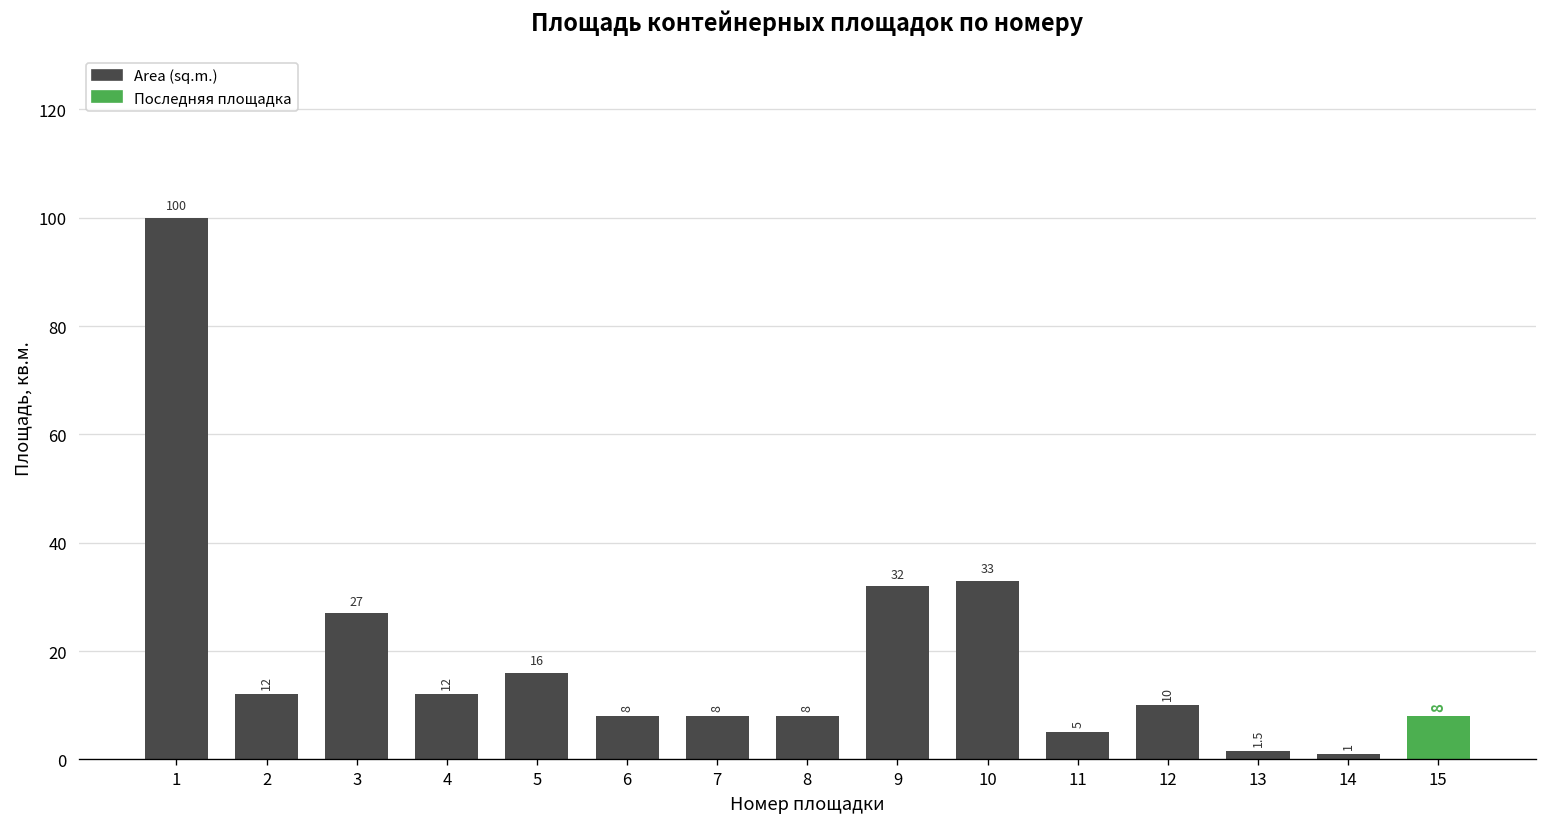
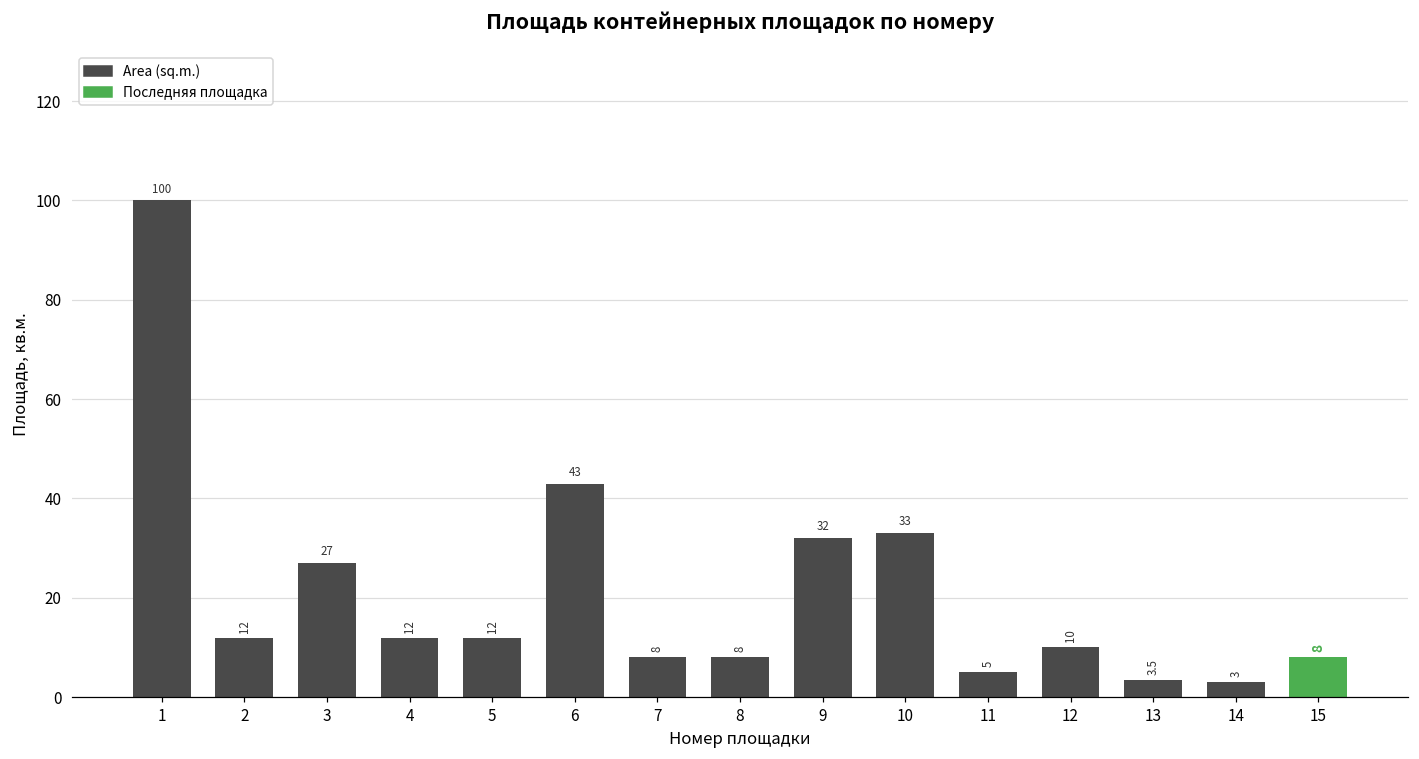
5: 16 -> 12
6: 8 -> 43
13: 1.5 -> 3.5
14: 1 -> 3
